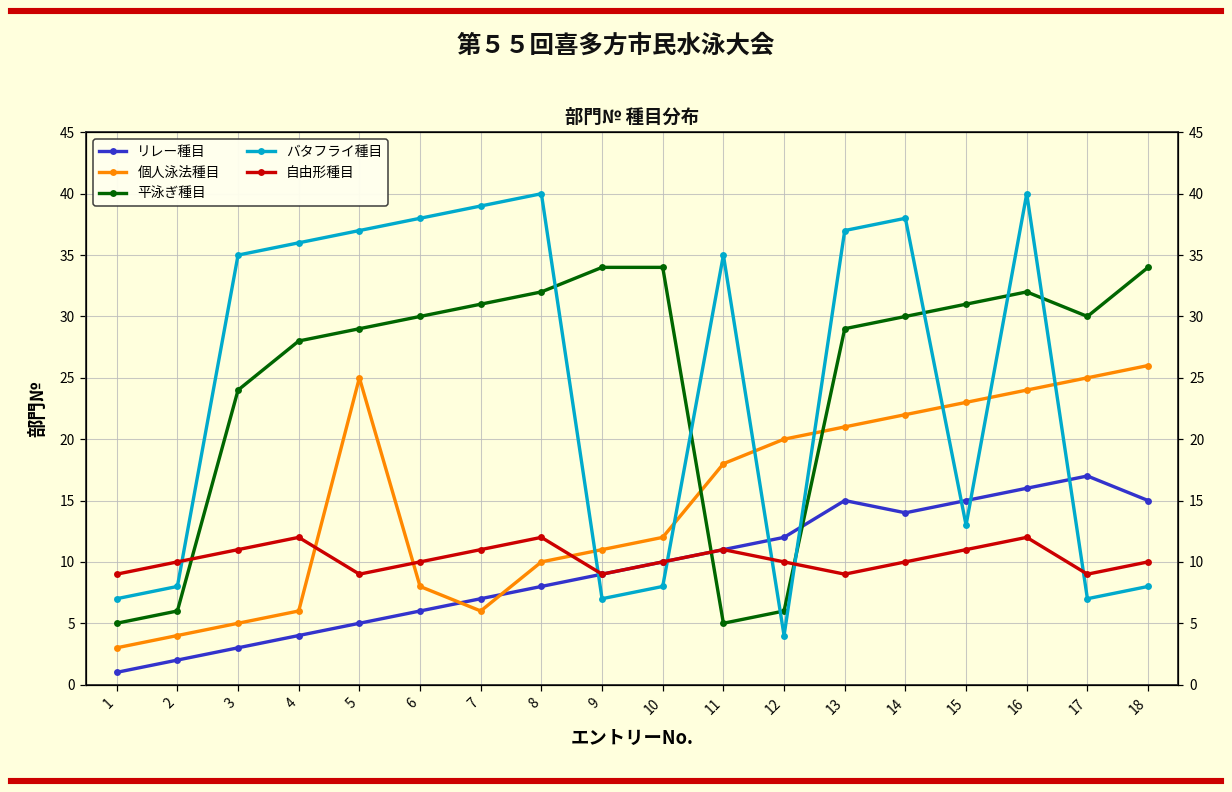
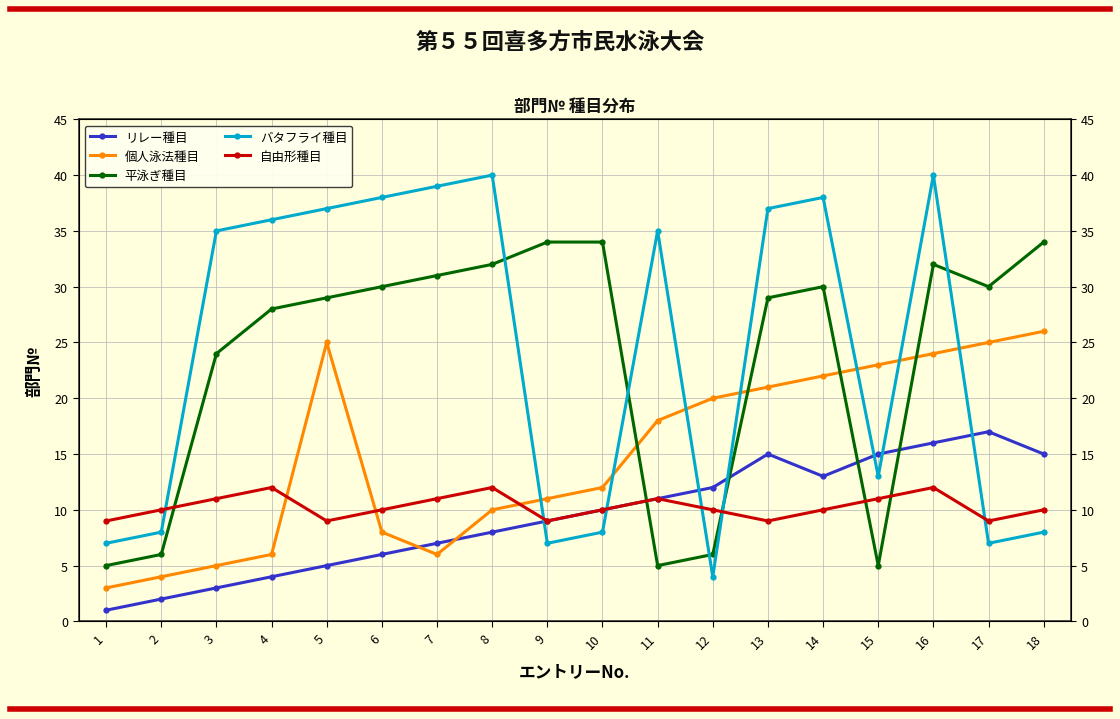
リレー種目, 14: 14 -> 13
平泳ぎ種目, 15: 31 -> 5
